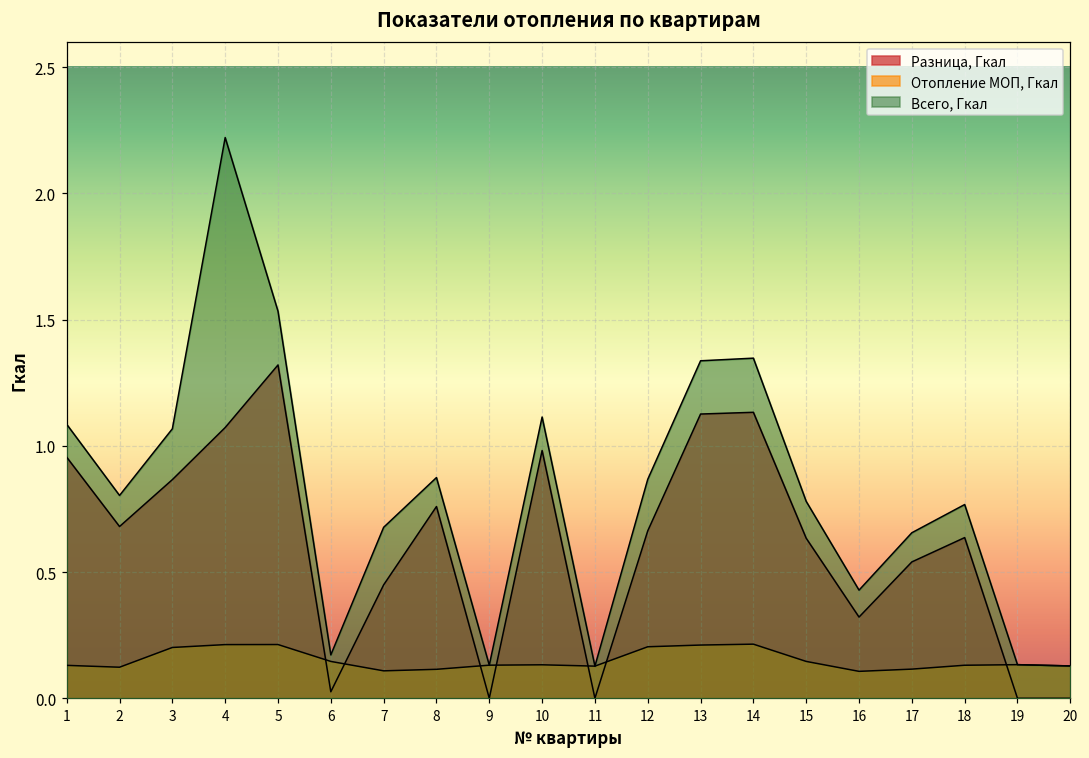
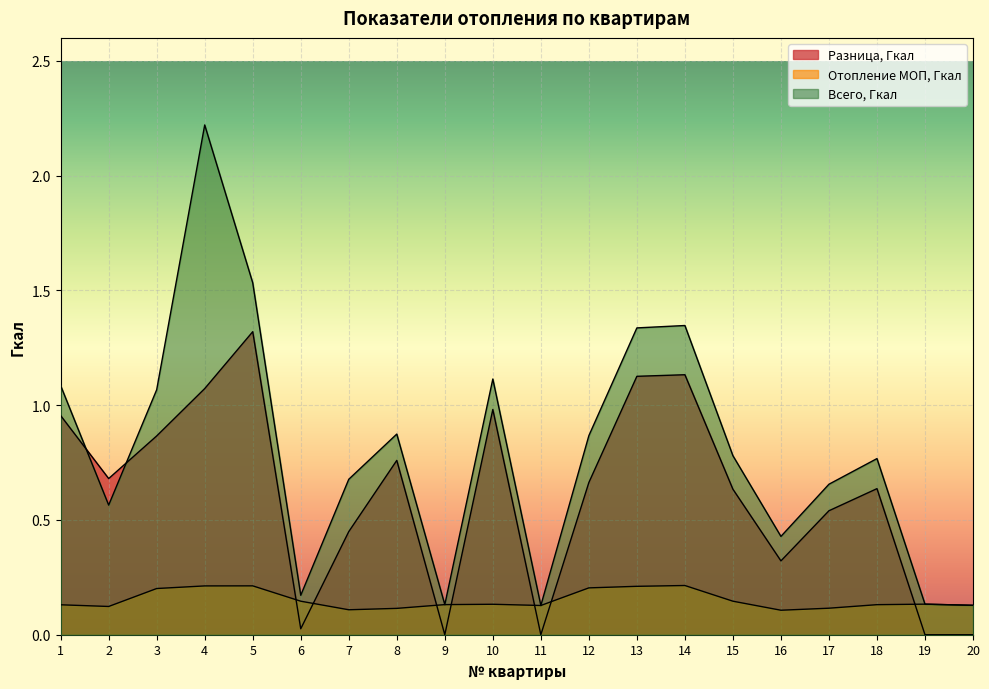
Всего, Гкал, 2: 0.80 -> 0.56
